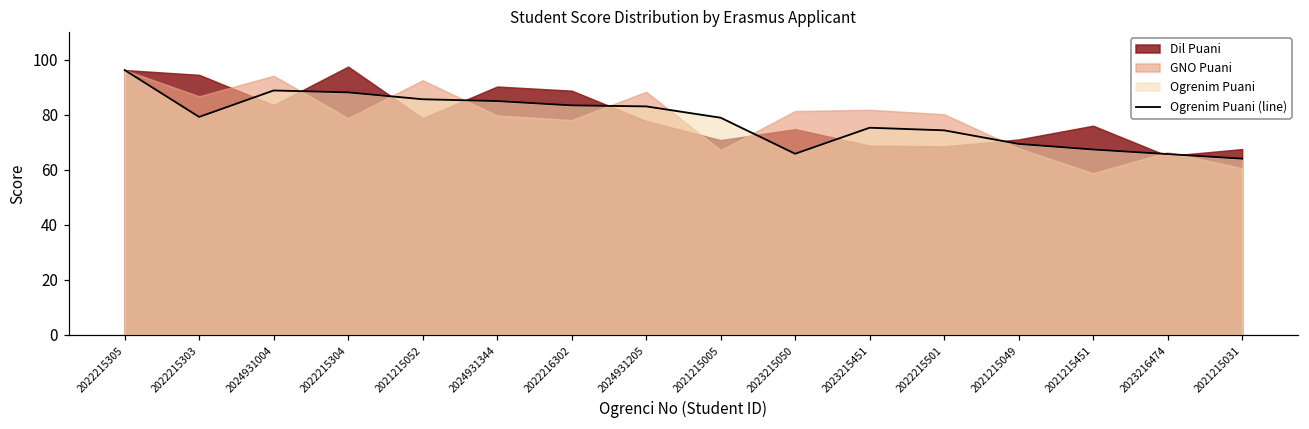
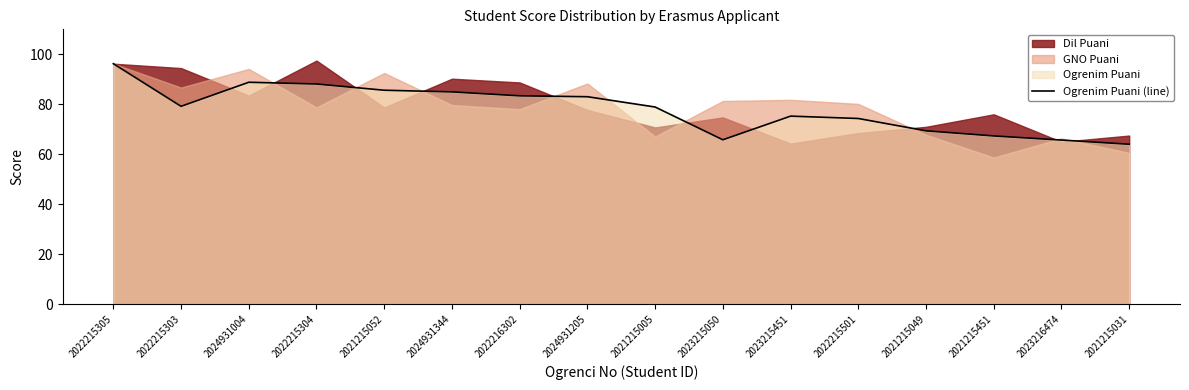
Dil Puani, 2023215451: 69 -> 64
